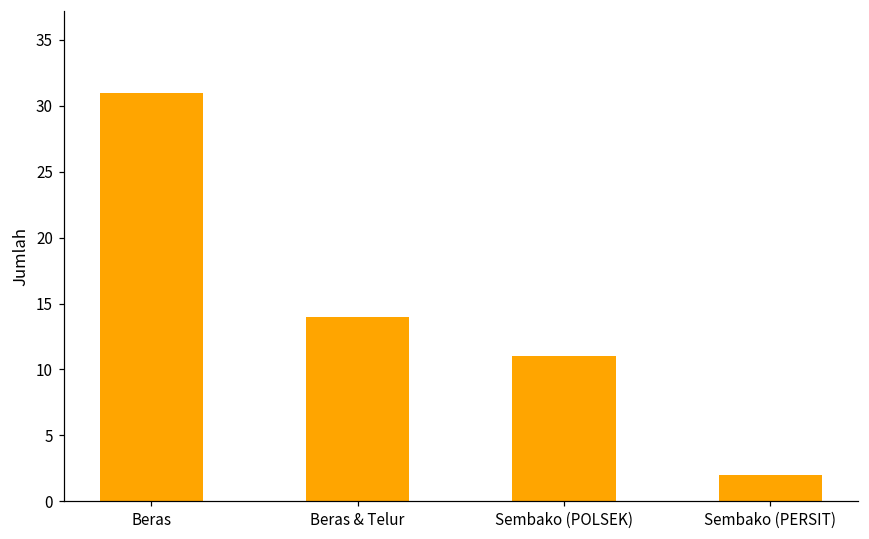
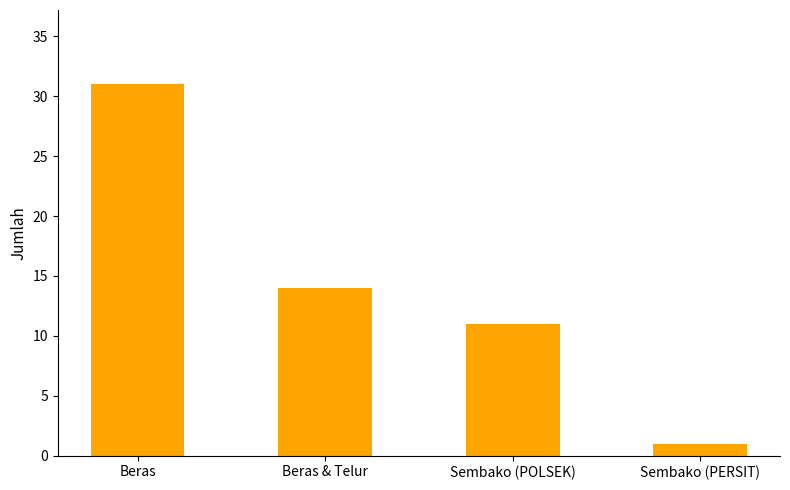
Sembako (PERSIT): 2 -> 1
